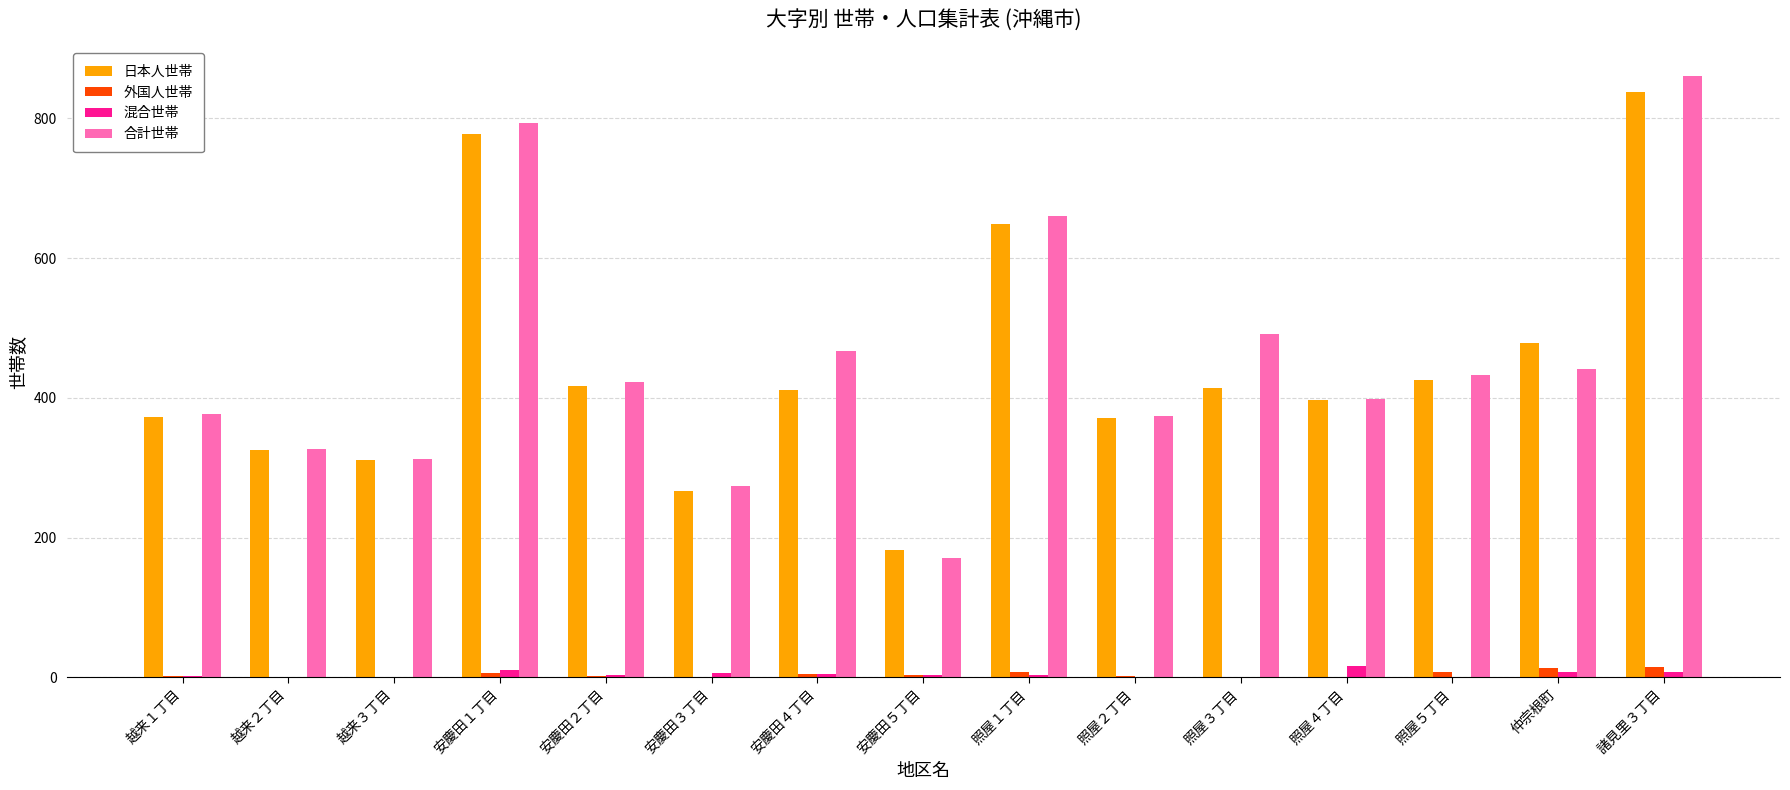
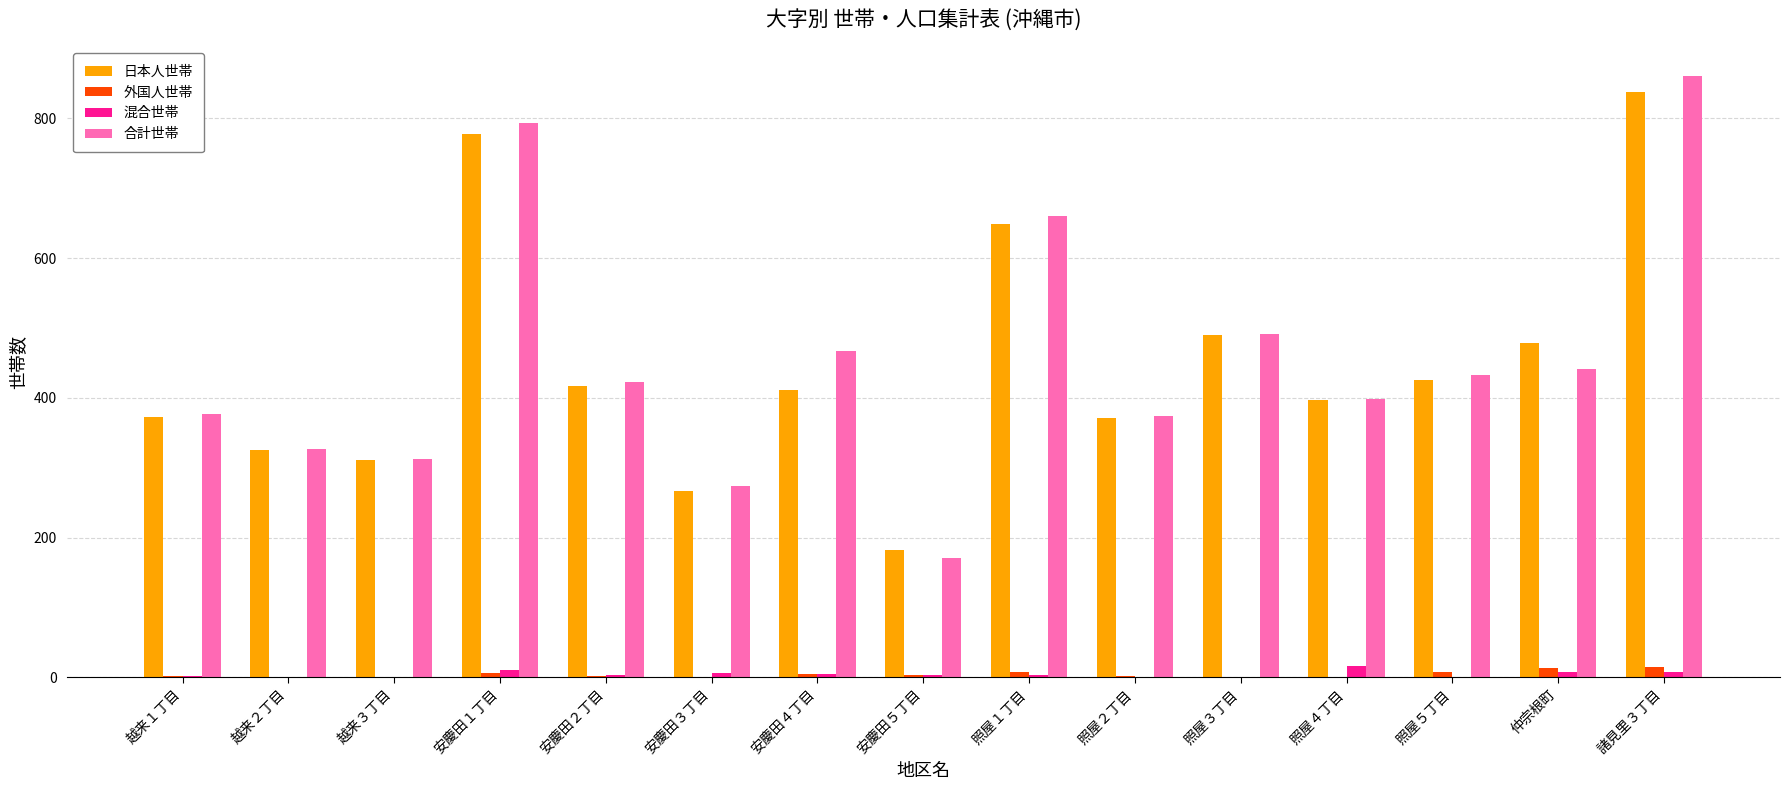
日本人世帯, 照屋３丁目: 410 -> 490
